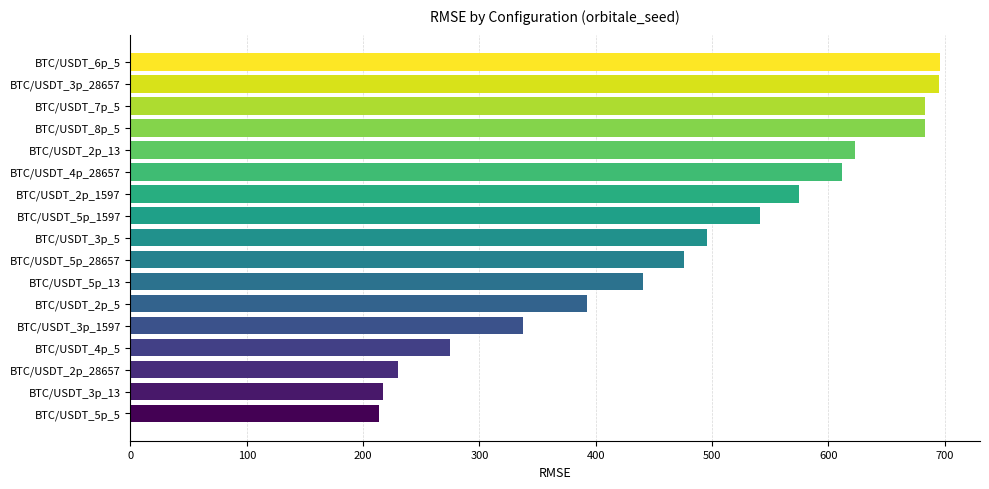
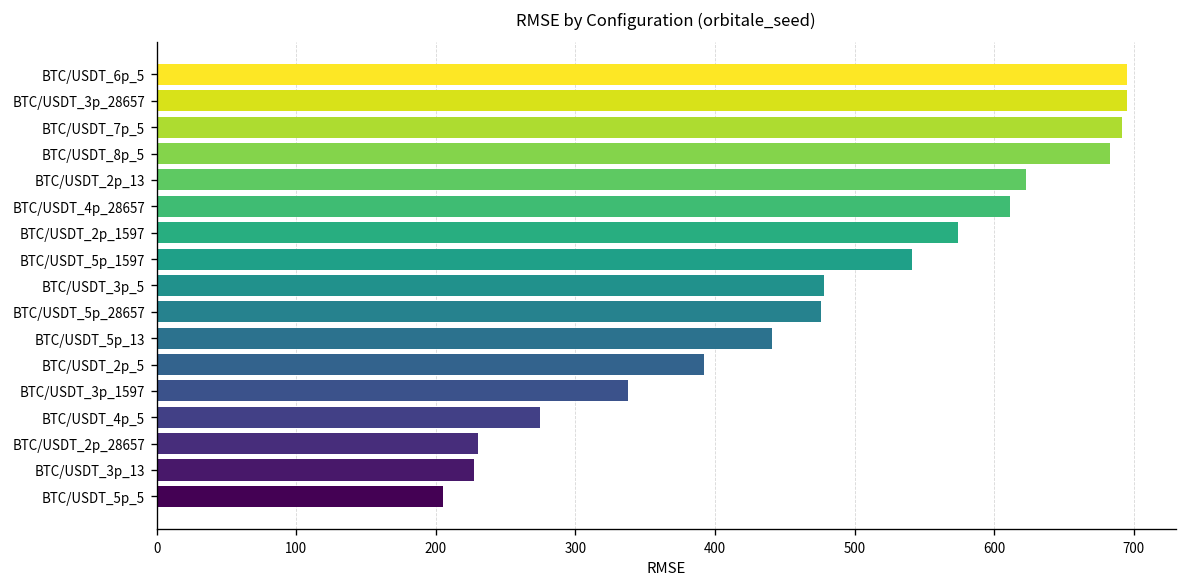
BTC/USDT_7p_5: 683 -> 691
BTC/USDT_3p_5: 495 -> 478
BTC/USDT_3p_13: 218 -> 227
BTC/USDT_5p_5: 214 -> 205
